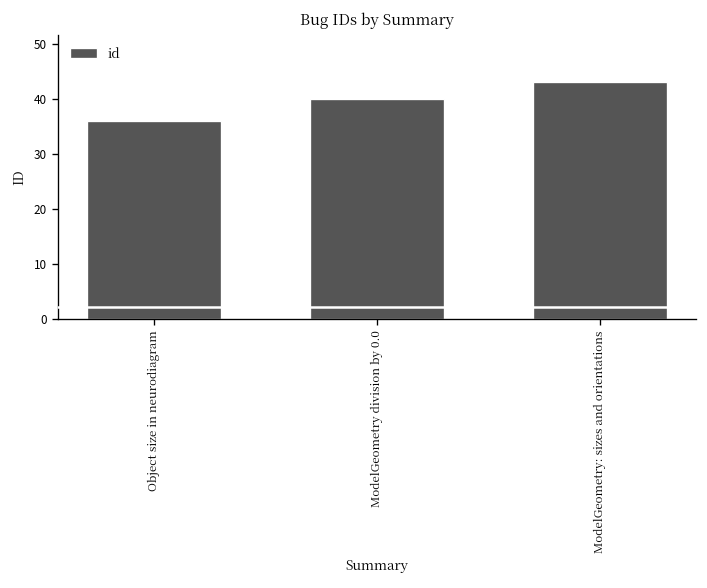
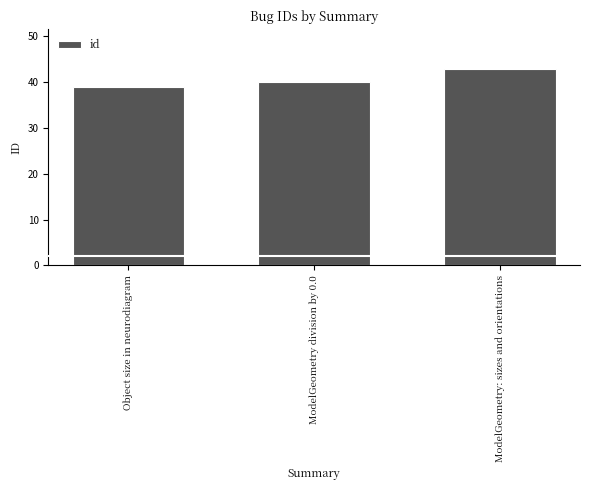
Object size in neurodiagram: 36 -> 39
